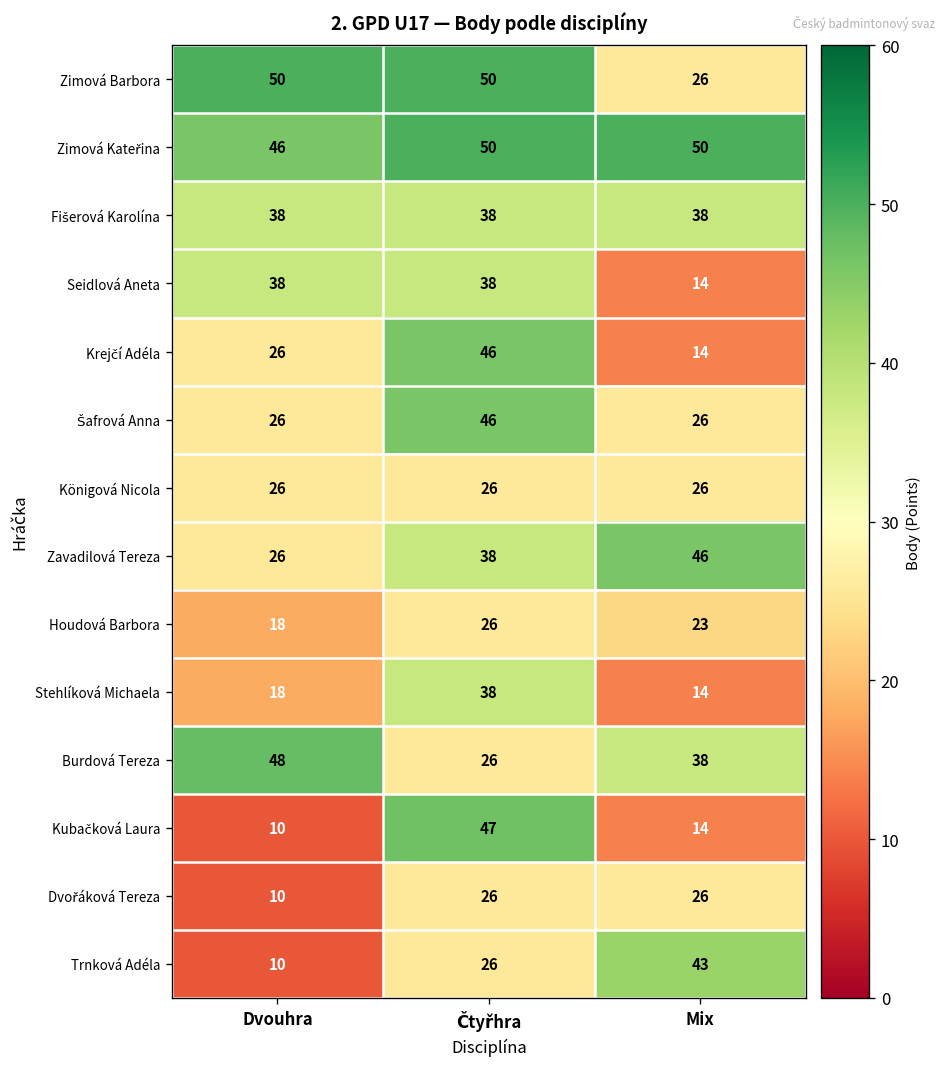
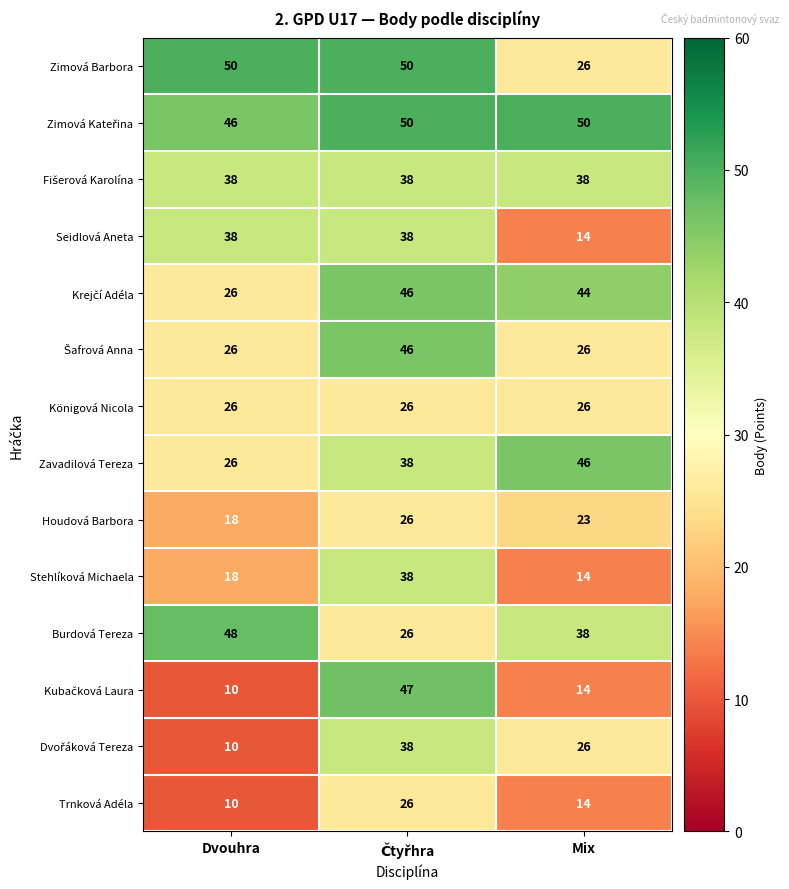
Krejčí Adéla, Mix: 14 -> 44
Dvořáková Tereza, Čtyřhra: 26 -> 38
Trnková Adéla, Mix: 43 -> 14
